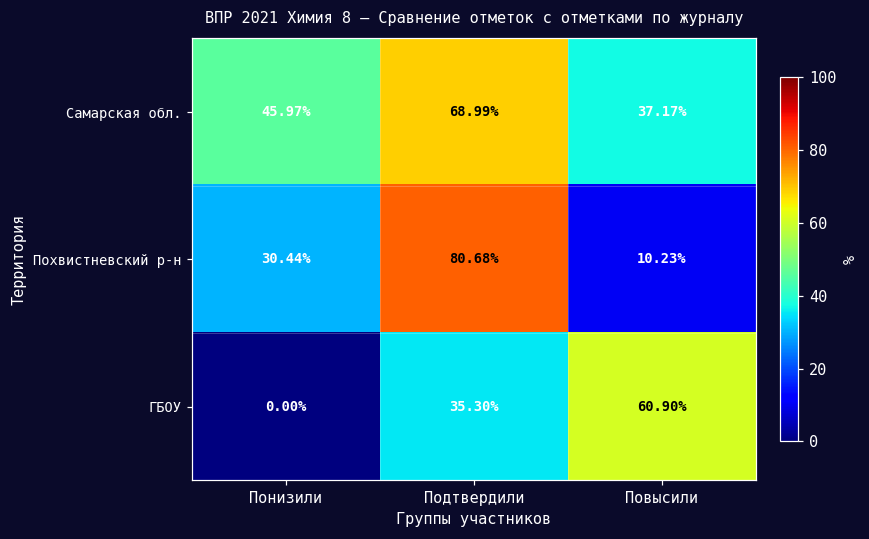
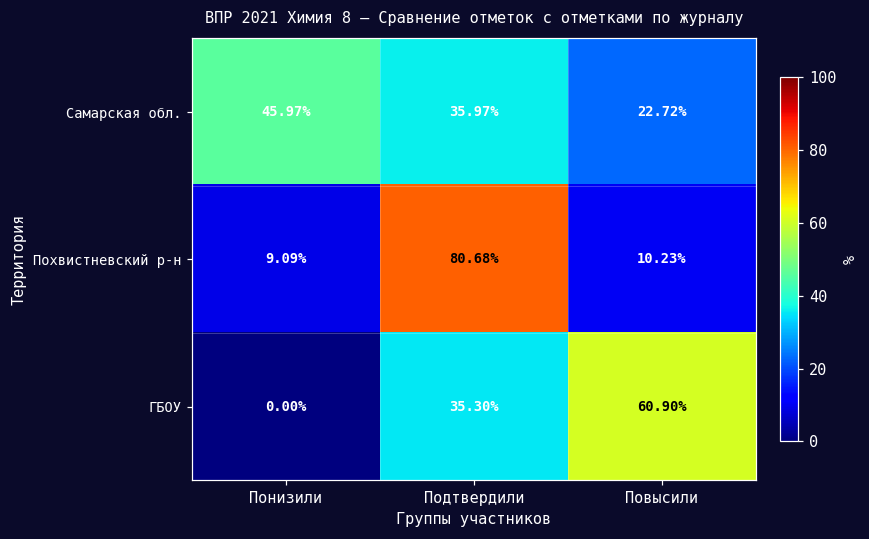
Самарская обл., Подтвердили: 68.99% -> 35.97%
Самарская обл., Повысили: 37.17% -> 22.72%
Похвистневский р-н, Понизили: 30.44% -> 9.09%
